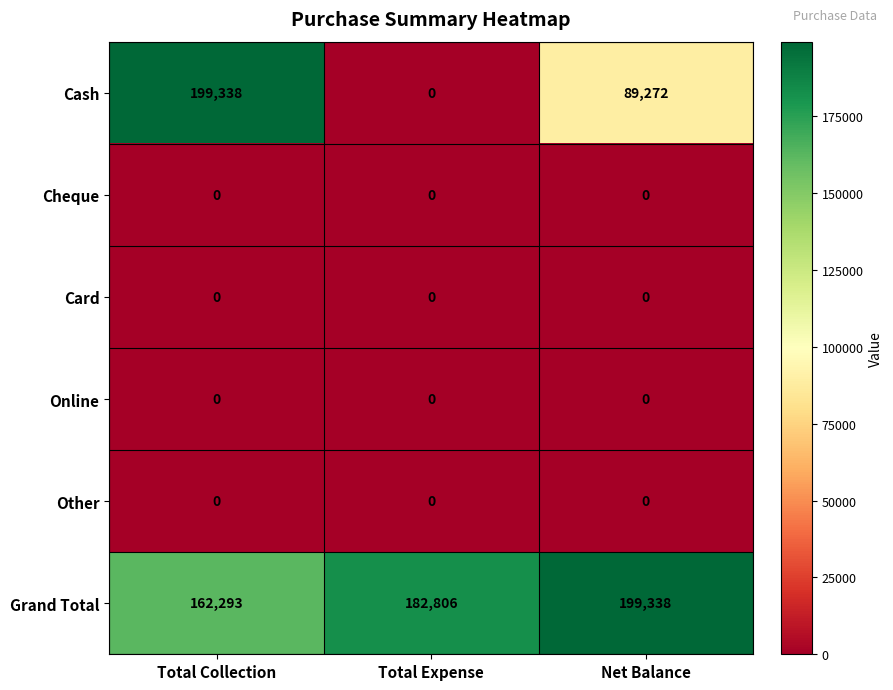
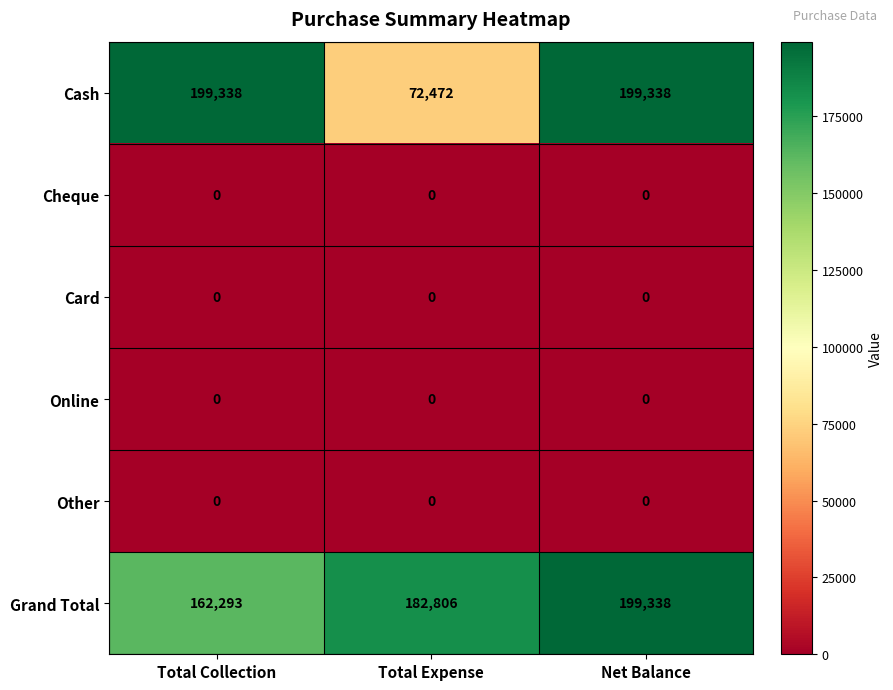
Cash, Total Expense: 0 -> 72,472
Cash, Net Balance: 89,272 -> 199,338
